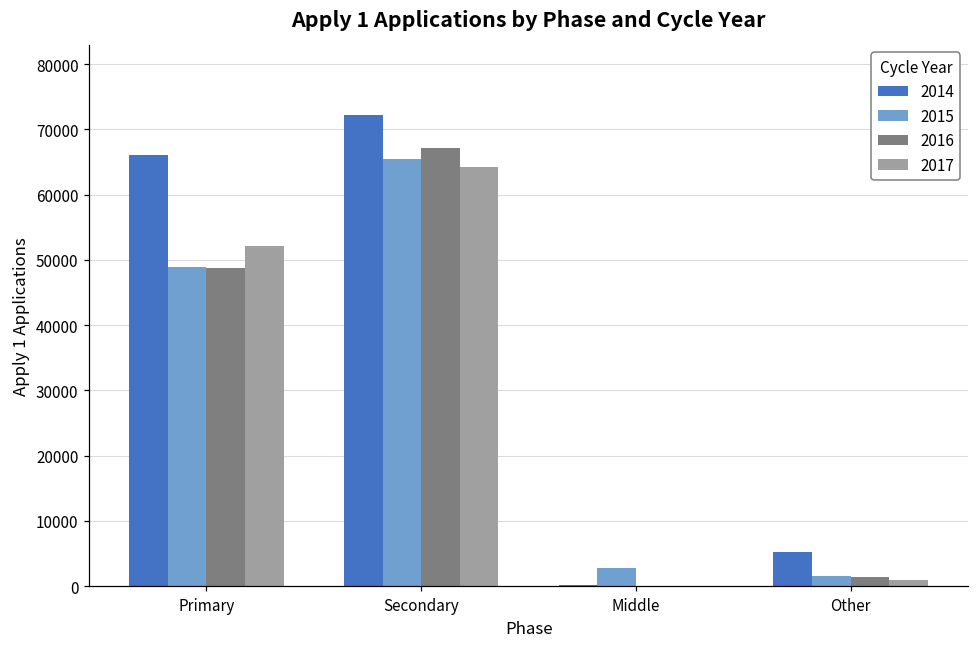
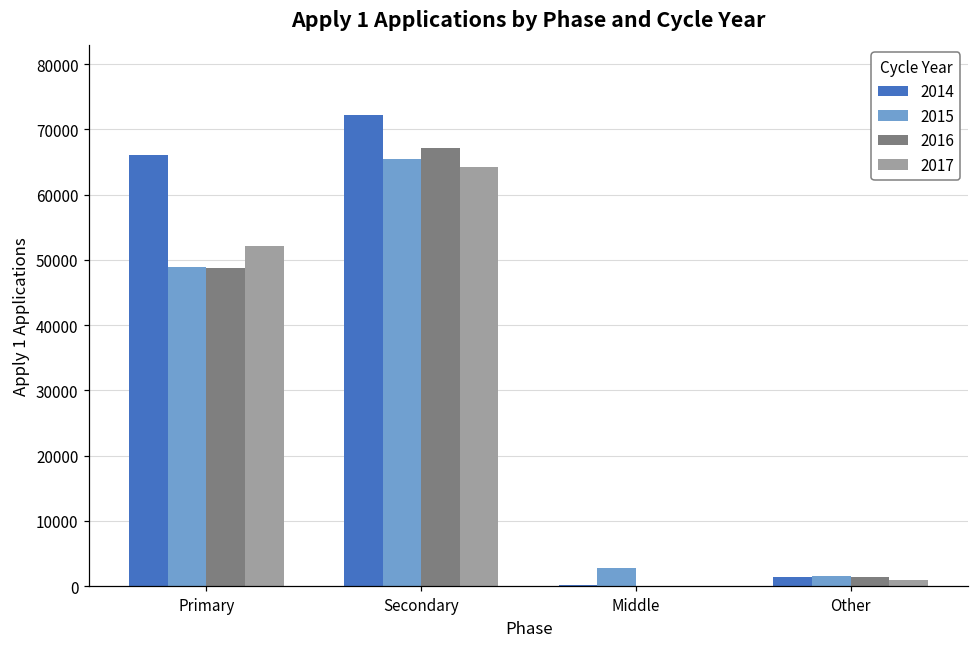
2014, Other: 5000 -> 1000
